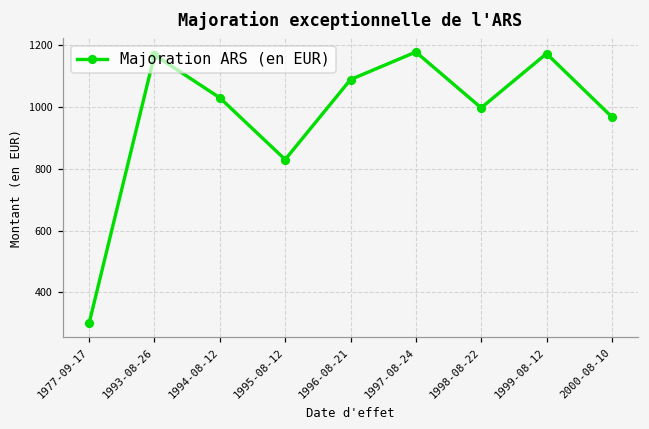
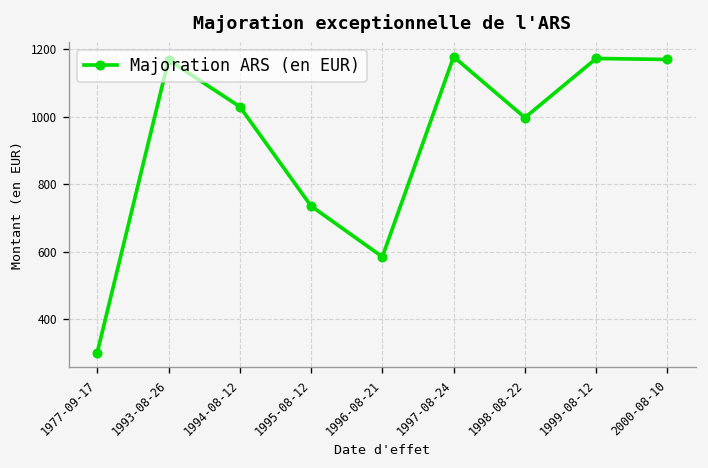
1995-08-12: 830 -> 740
1996-08-21: 1090 -> 580
2000-08-10: 970 -> 1170
